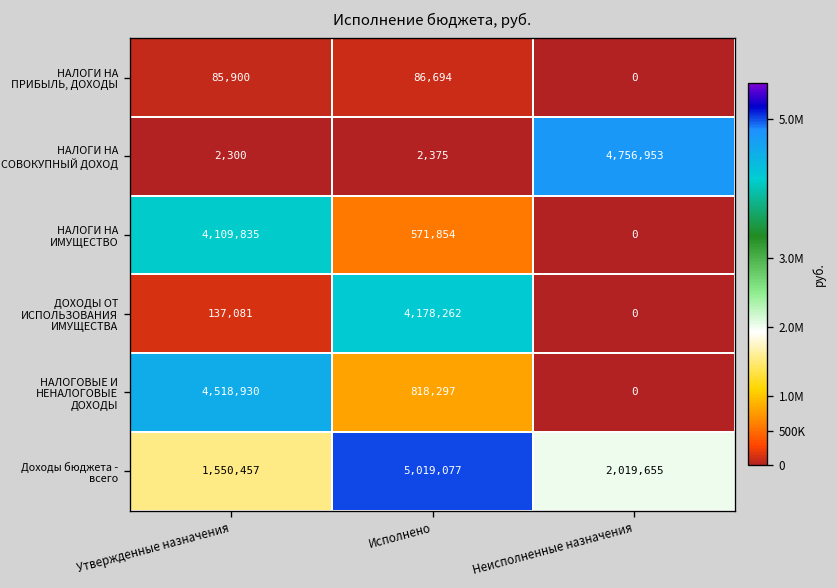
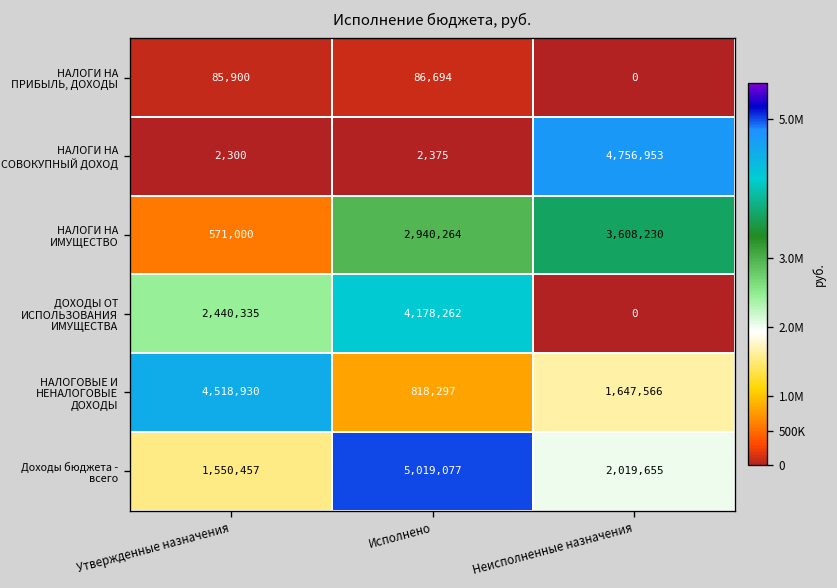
НАЛОГИ НА ИМУЩЕСТВО, Утвержденные назначения: 4,109,835 -> 571,000
НАЛОГИ НА ИМУЩЕСТВО, Исполнено: 571,854 -> 2,940,264
НАЛОГИ НА ИМУЩЕСТВО, Неисполненные назначения: 0 -> 3,608,230
ДОХОДЫ ОТ ИСПОЛЬЗОВАНИЯ ИМУЩЕСТВА, Утвержденные назначения: 137,081 -> 2,440,335
НАЛОГОВЫЕ И НЕНАЛОГОВЫЕ ДОХОДЫ, Неисполненные назначения: 0 -> 1,647,566
